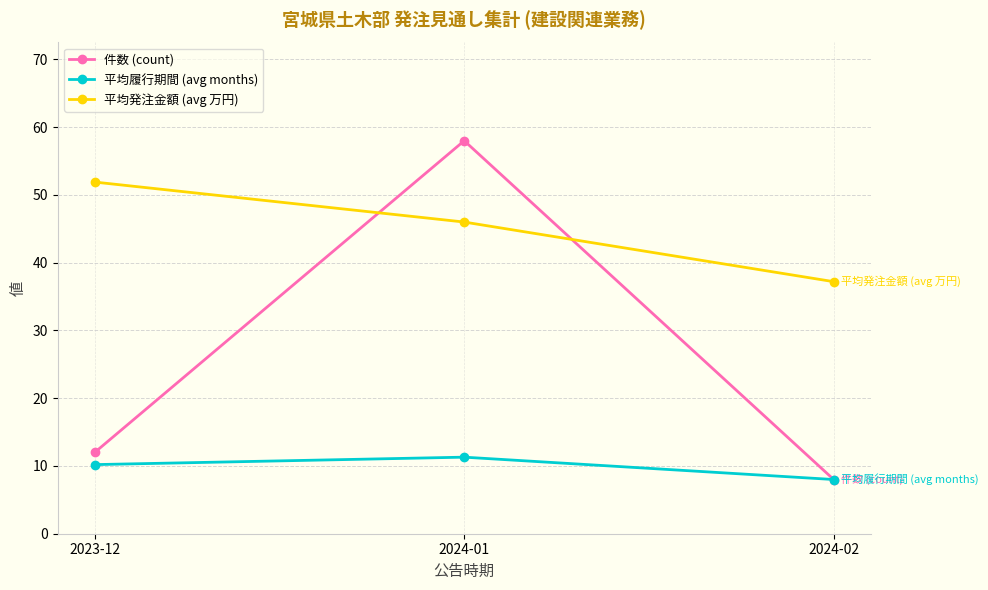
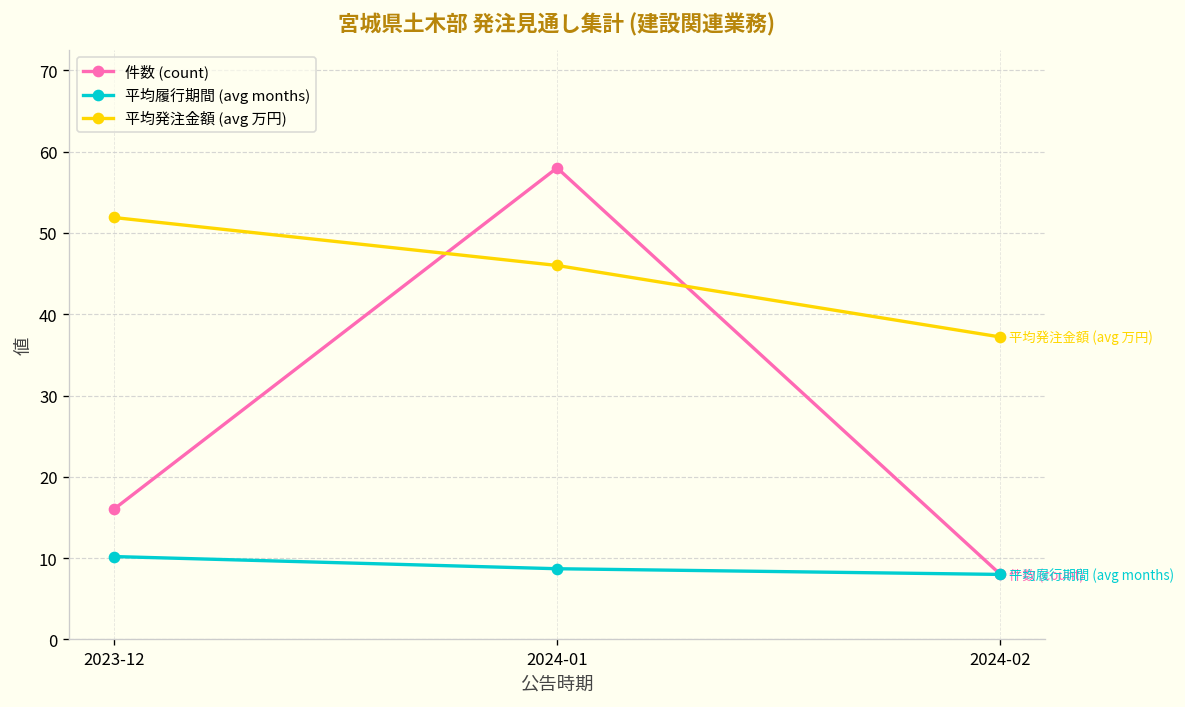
件数 (count), 2023-12: 12 -> 16
平均履行期間 (avg months), 2024-01: 11 -> 9
